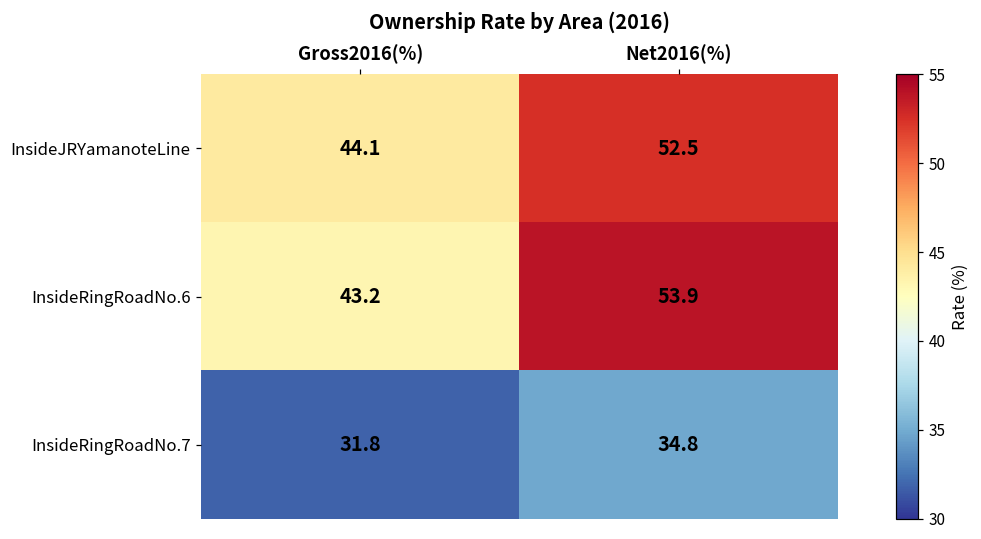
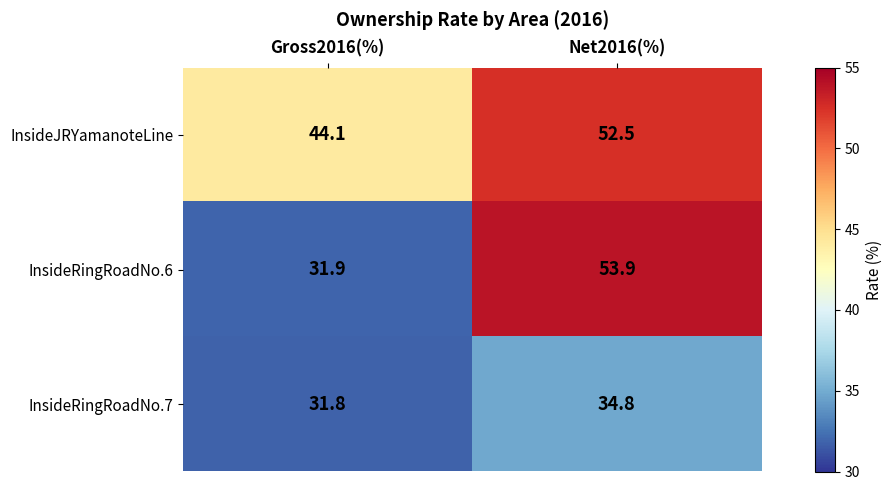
InsideRingRoadNo.6, Gross2016(%): 43.2 -> 31.9
